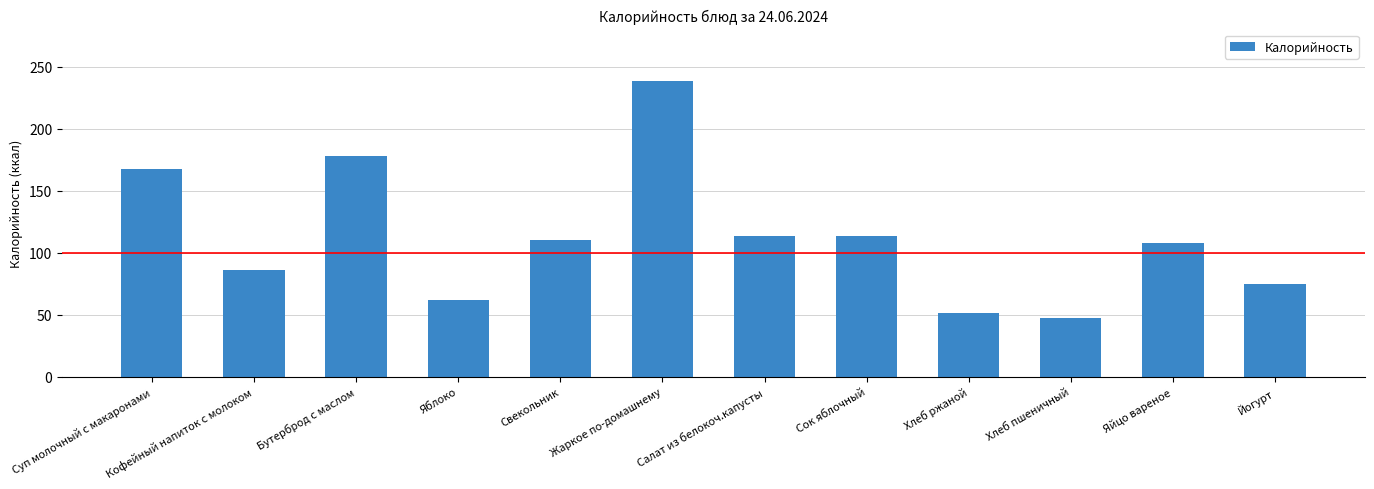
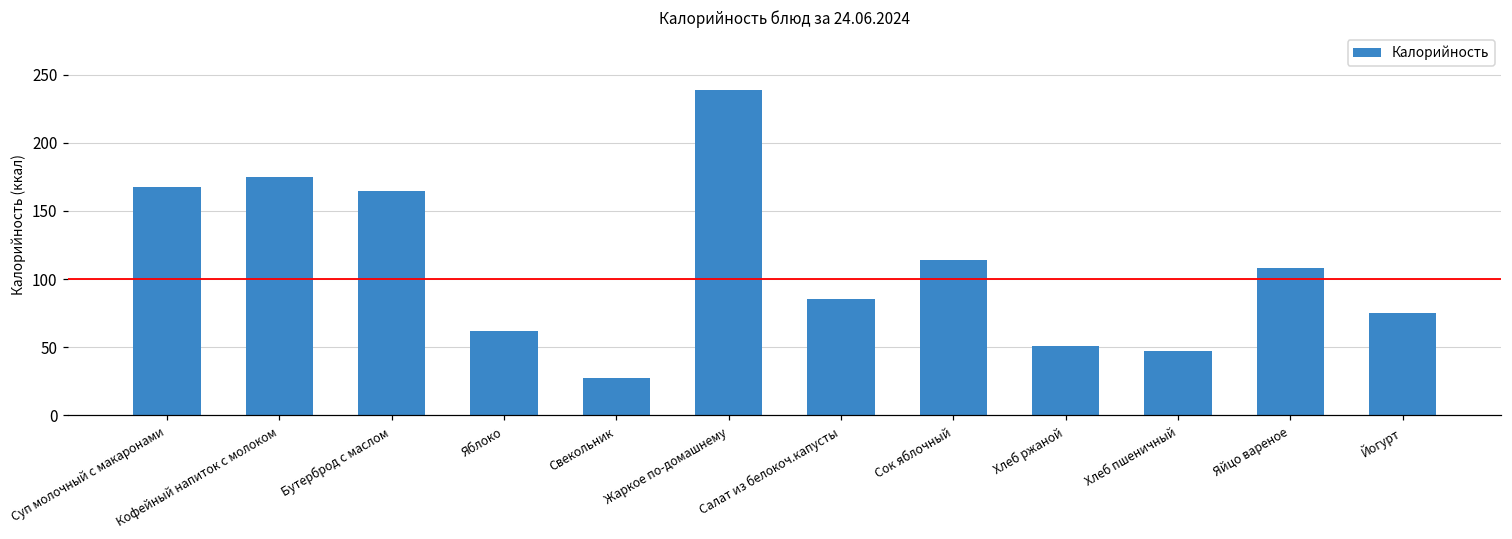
Кофейный напиток с молоком: 86 -> 175
Бутерброд с маслом: 178 -> 165
Свекольник: 110 -> 27
Салат из белокоч.капусты: 113 -> 86
